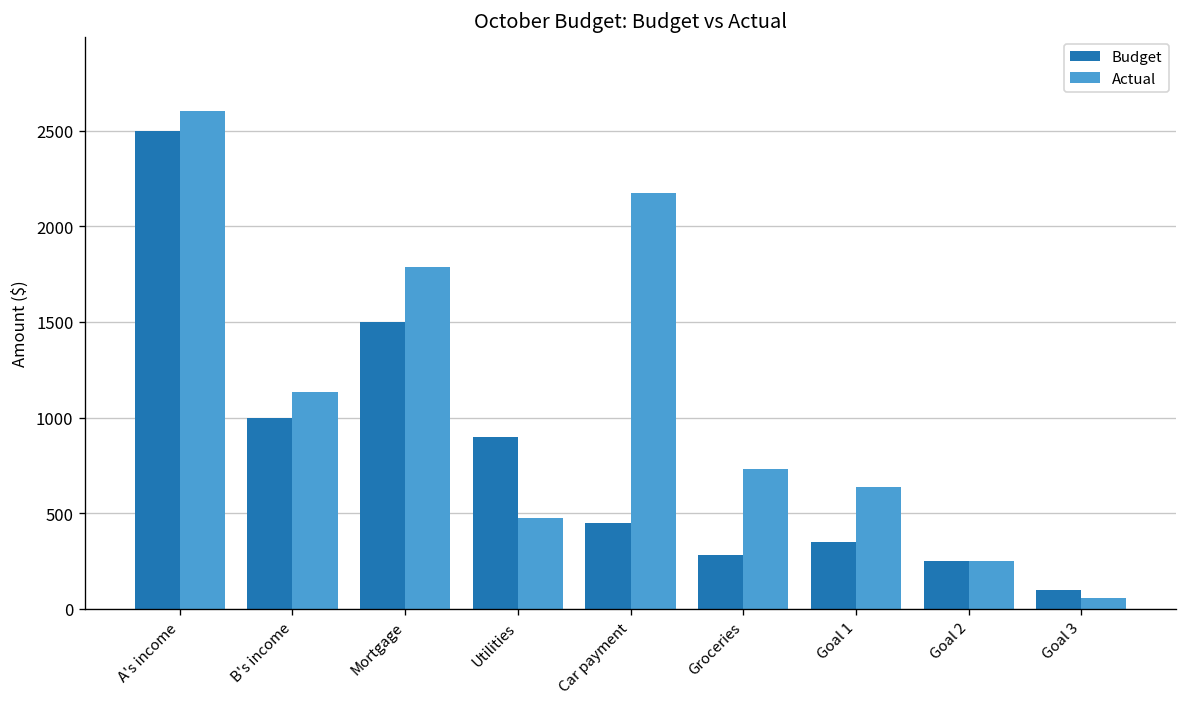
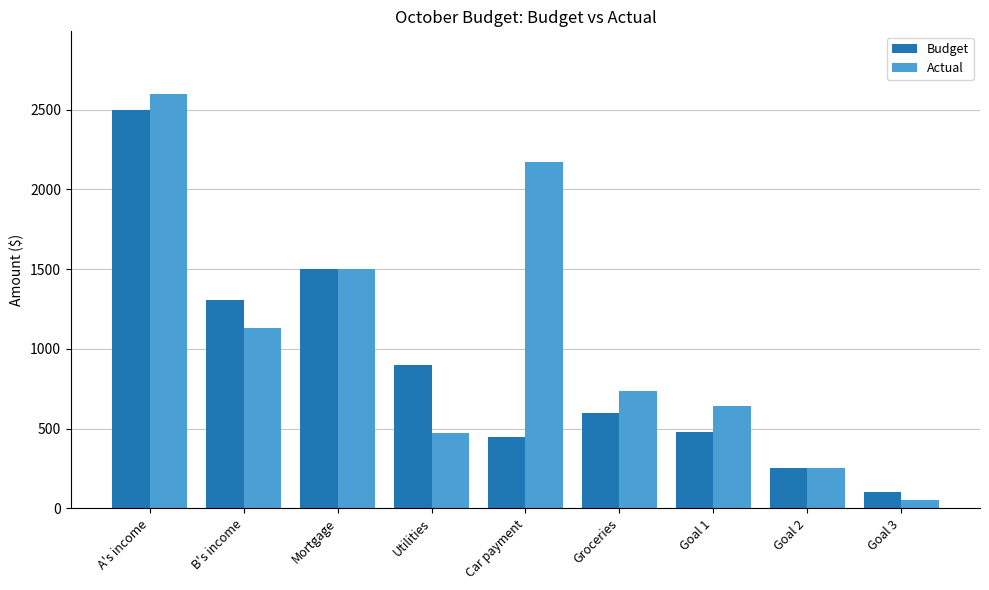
Budget, B's income: 1000 -> 1310
Actual, Mortgage: 1790 -> 1500
Budget, Groceries: 280 -> 600
Budget, Goal 1: 350 -> 480
